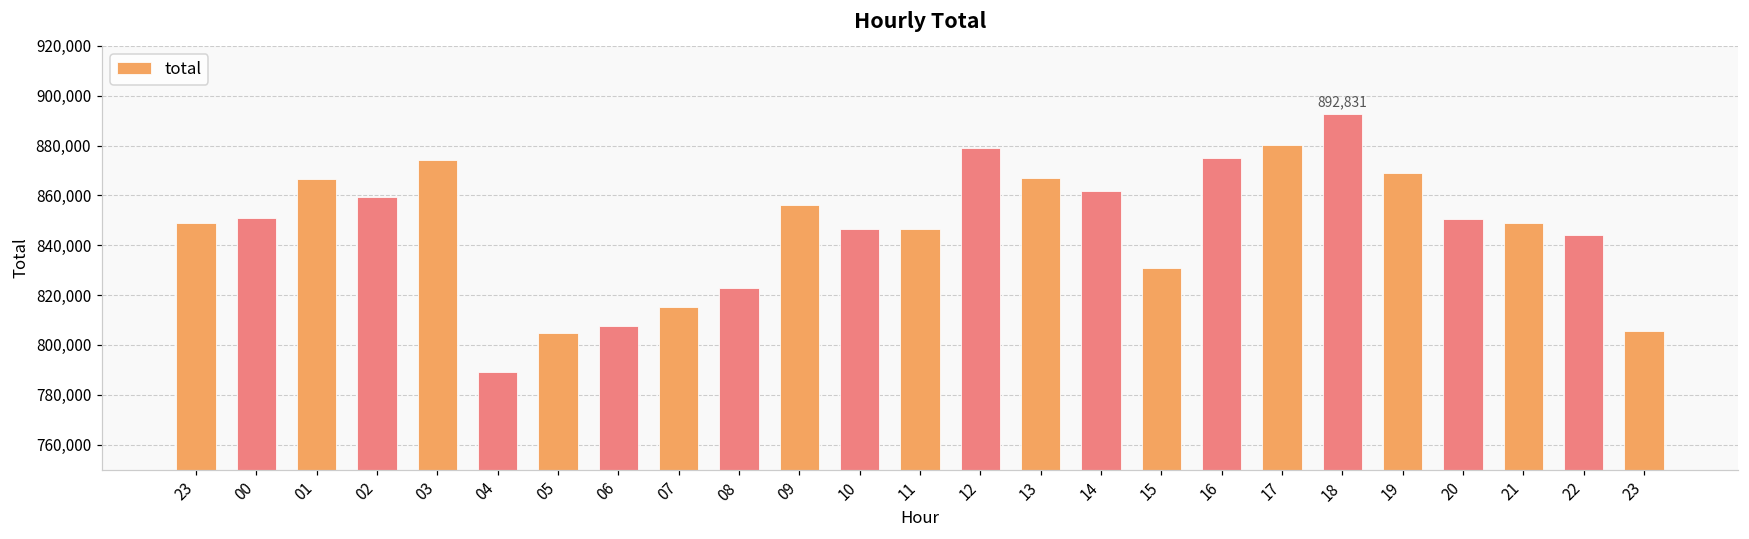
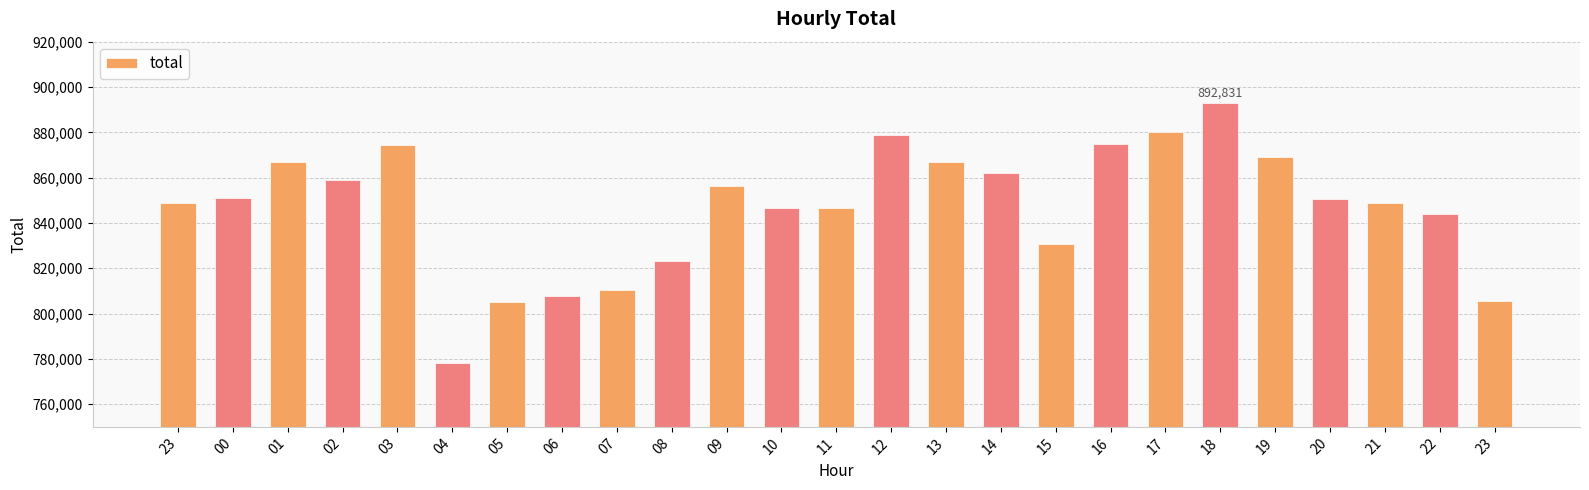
04: 789,000 -> 778,000
07: 815,000 -> 810,000
